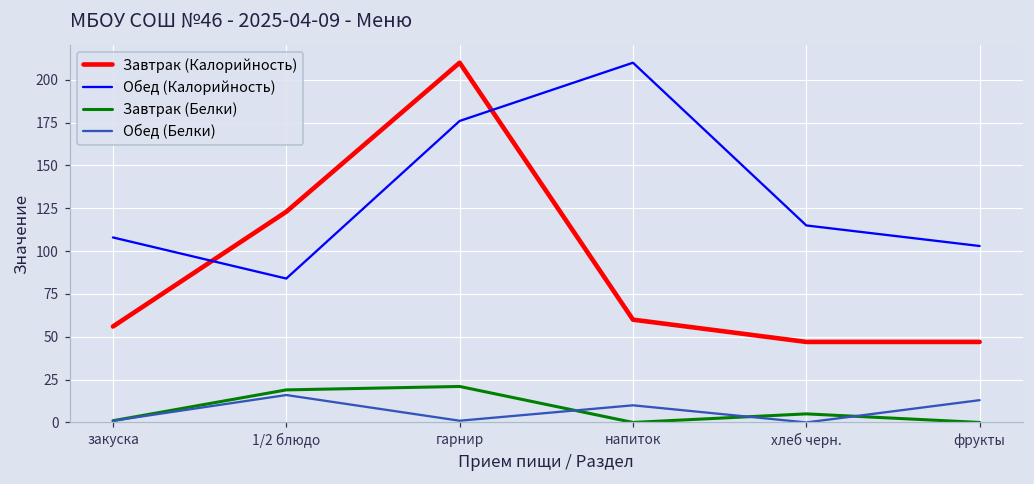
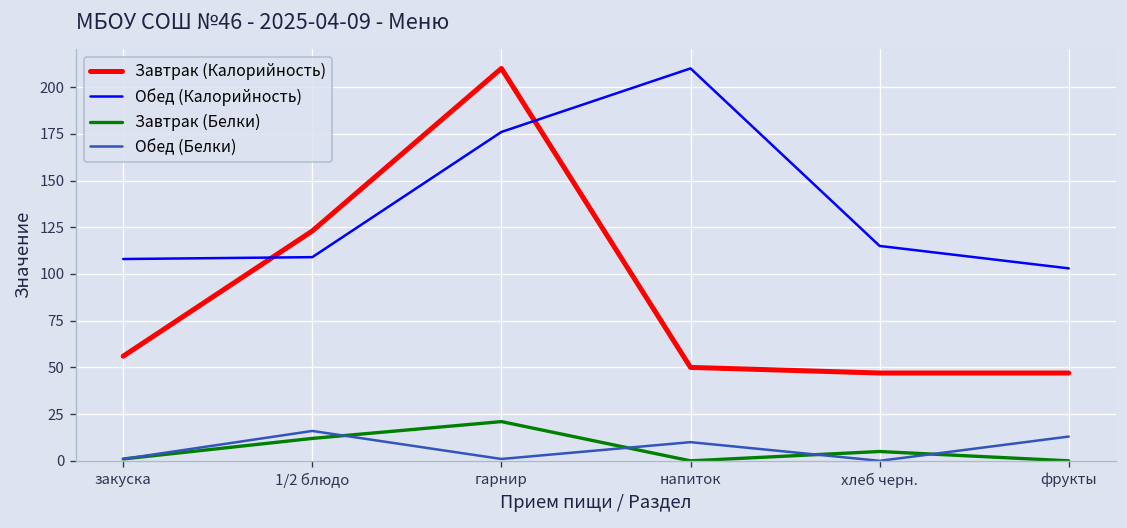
Обед (Калорийность), 1/2 блюдо: 84 -> 109
Завтрак (Белки), 1/2 блюдо: 19 -> 12
Завтрак (Калорийность), напиток: 60 -> 50
